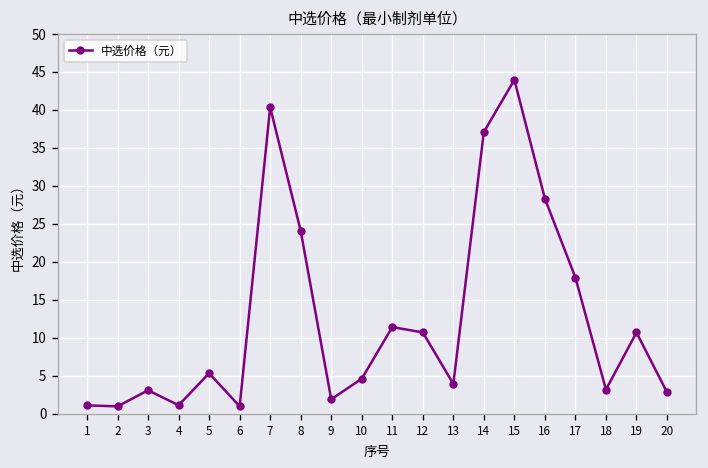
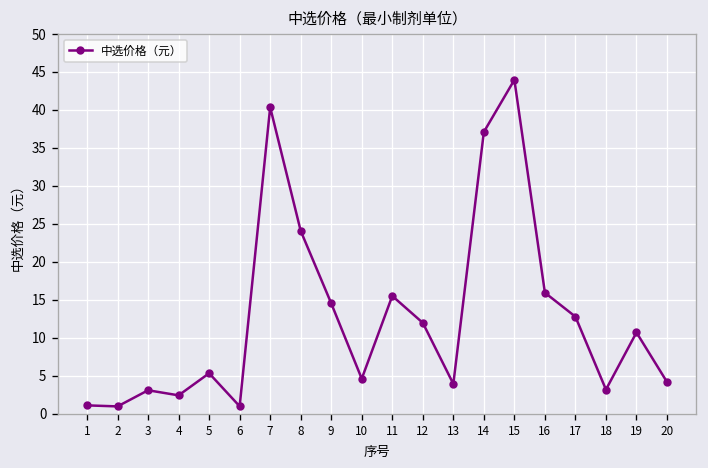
4: 1 -> 2
9: 2 -> 15
11: 11 -> 16
12: 11 -> 12
16: 28 -> 16
17: 18 -> 13
20: 3 -> 4
